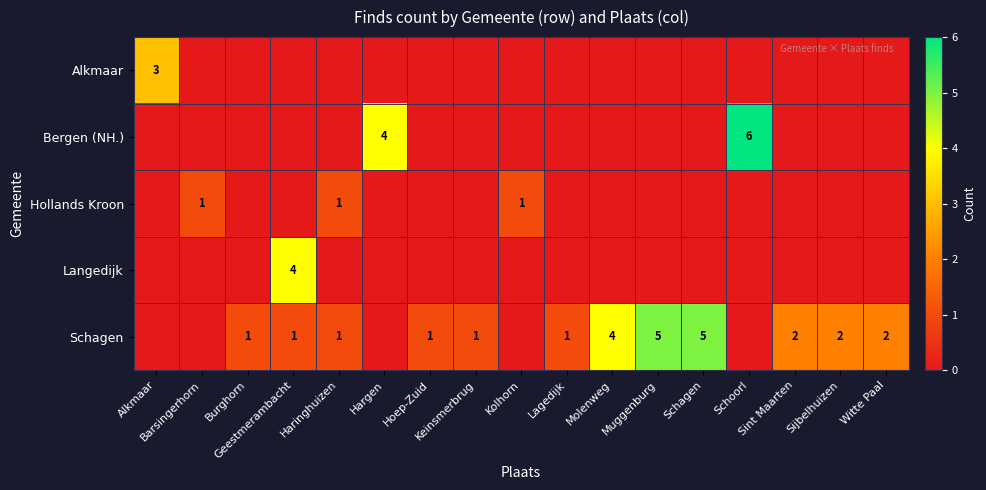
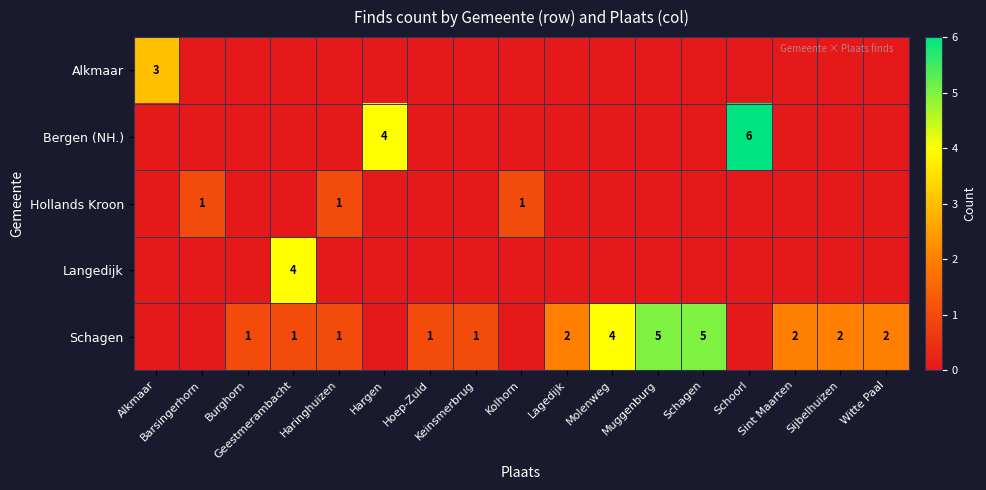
Schagen, Lagedijk: 1 -> 2
